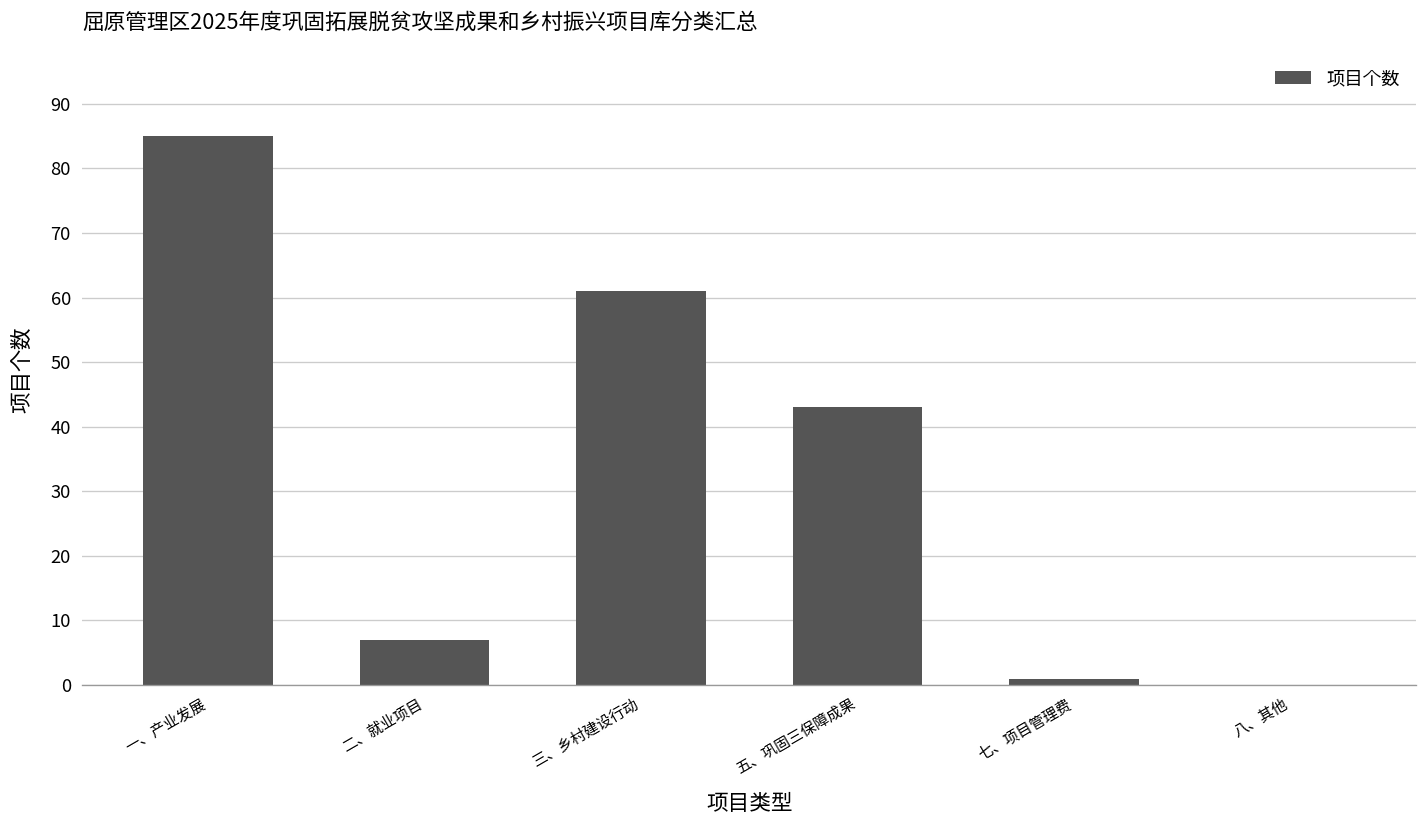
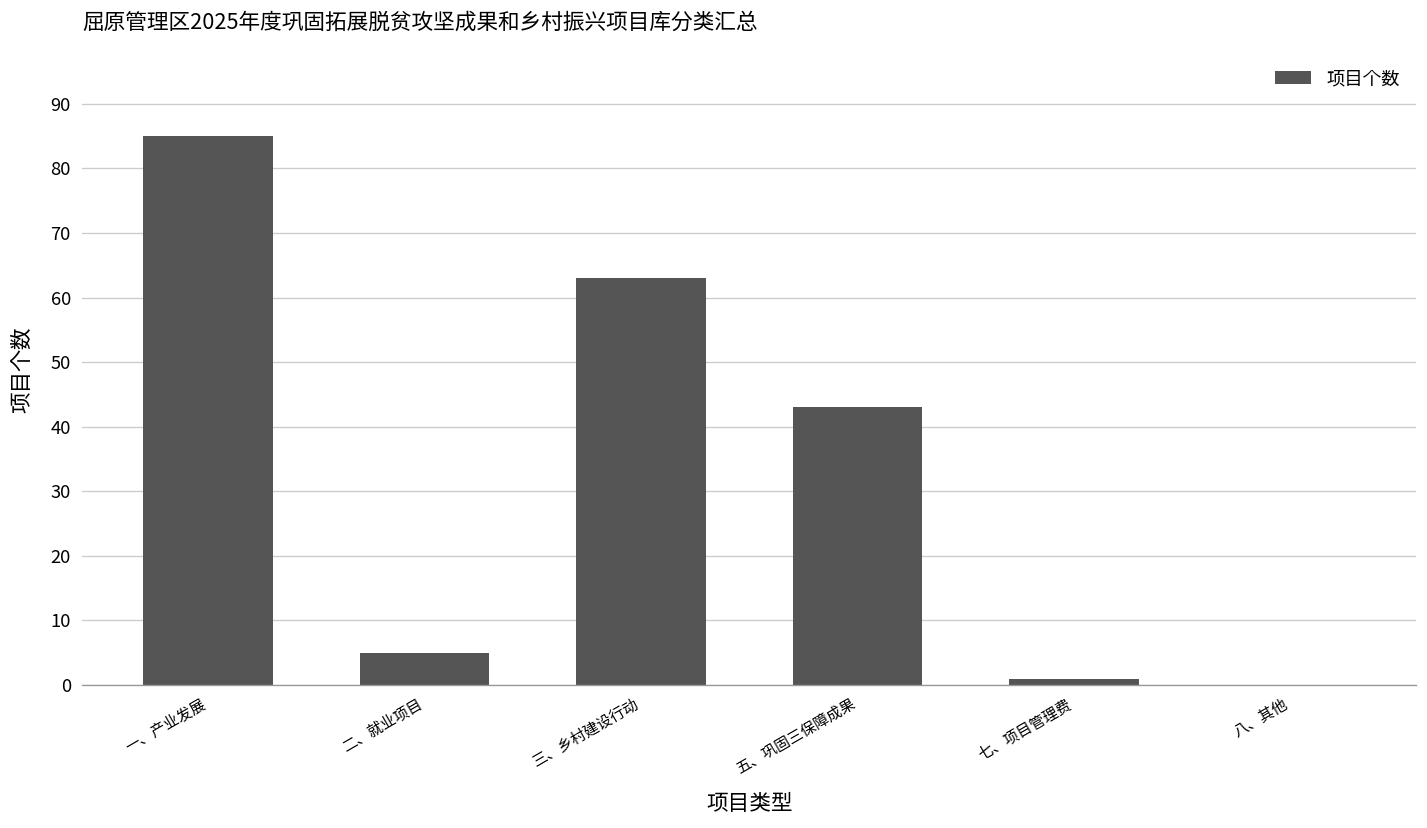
二、就业项目: 7 -> 5
三、乡村建设行动: 61 -> 63
